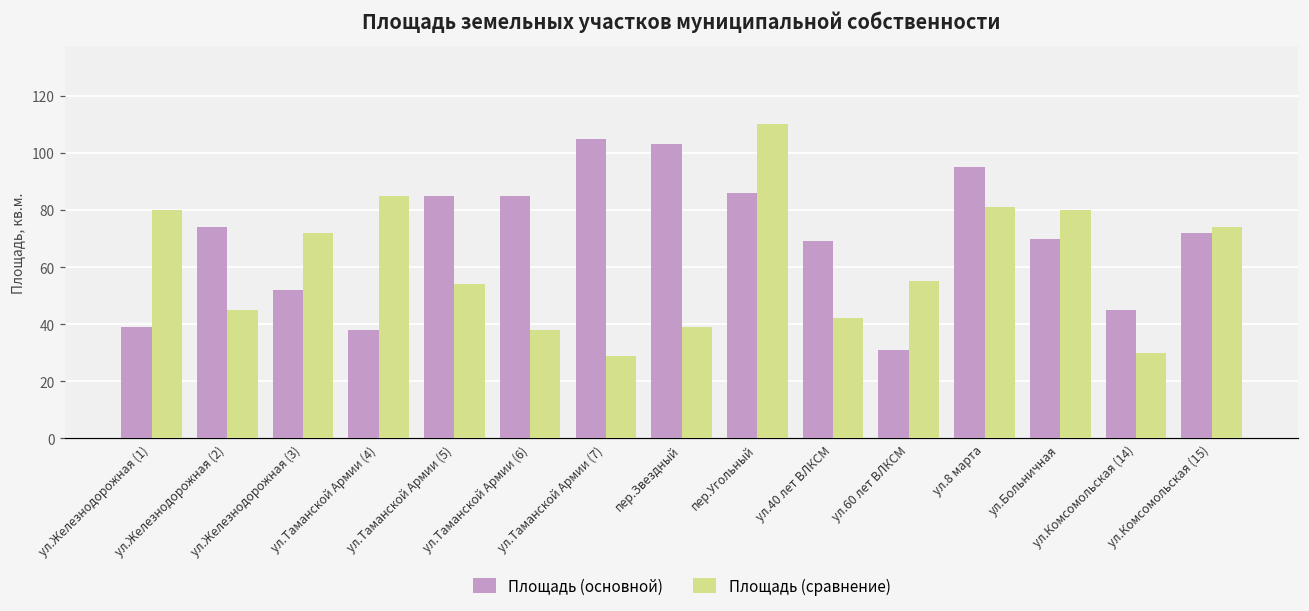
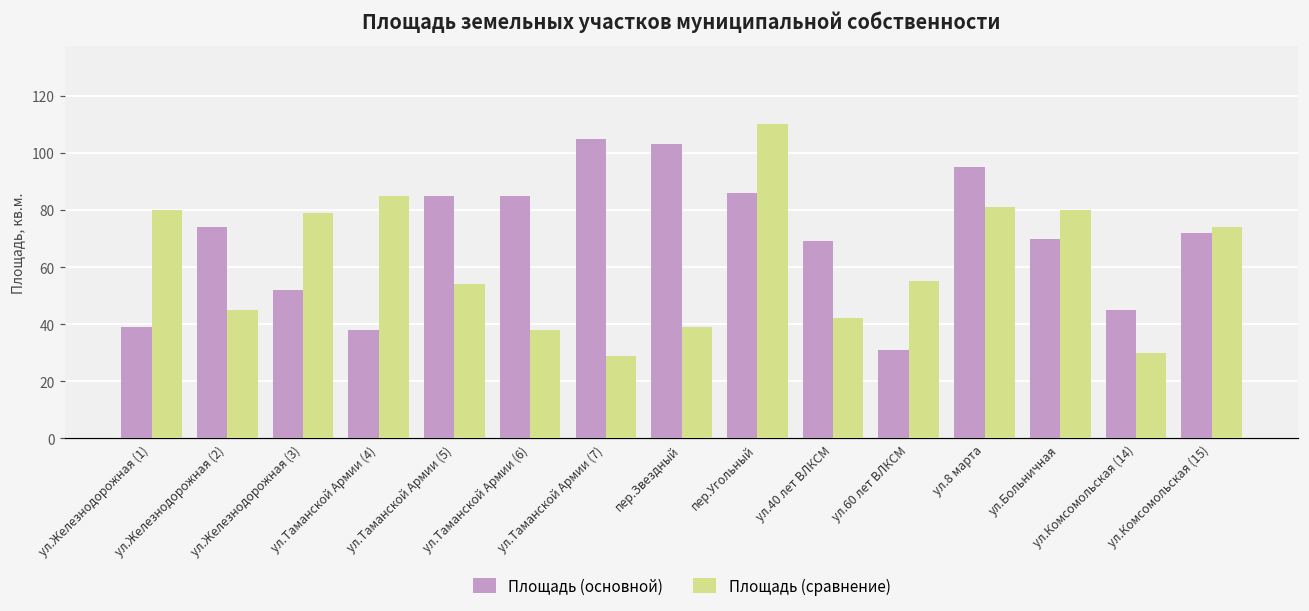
Площадь (сравнение), ул.Железнодорожная (3): 72 -> 79
